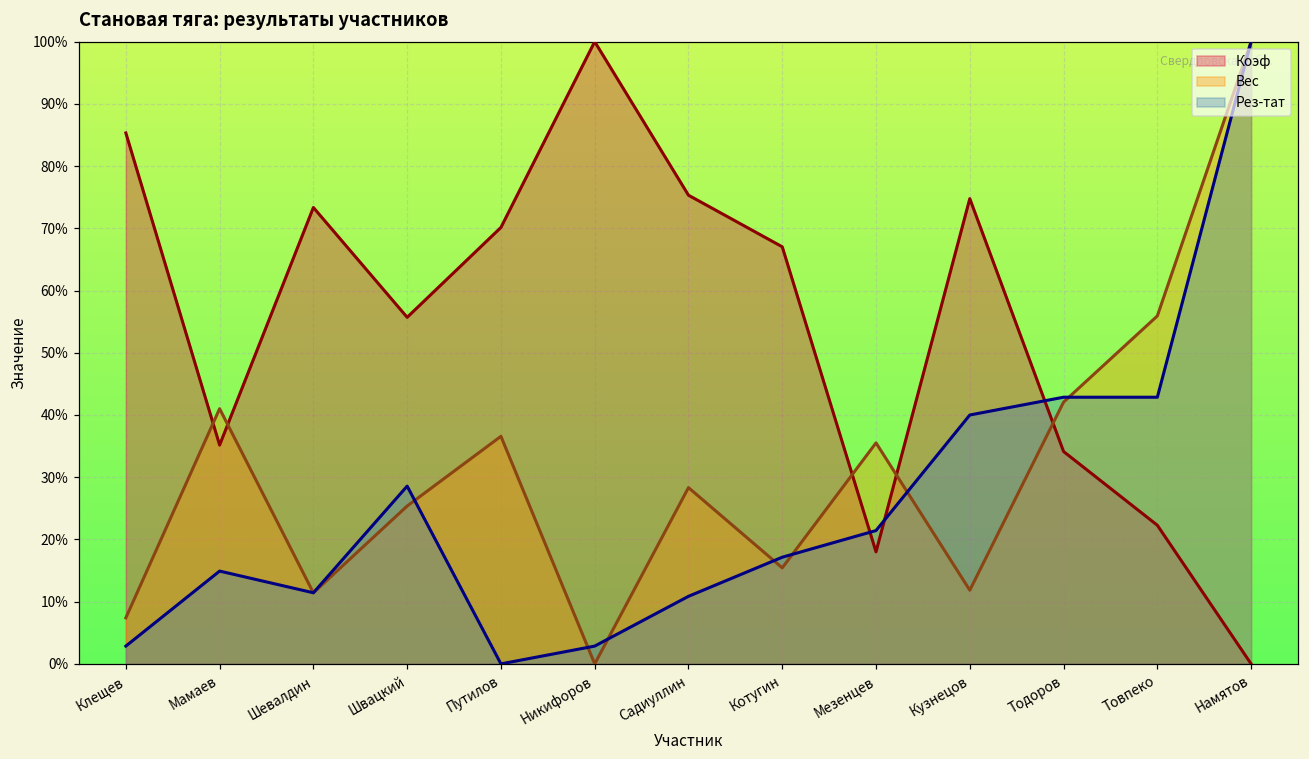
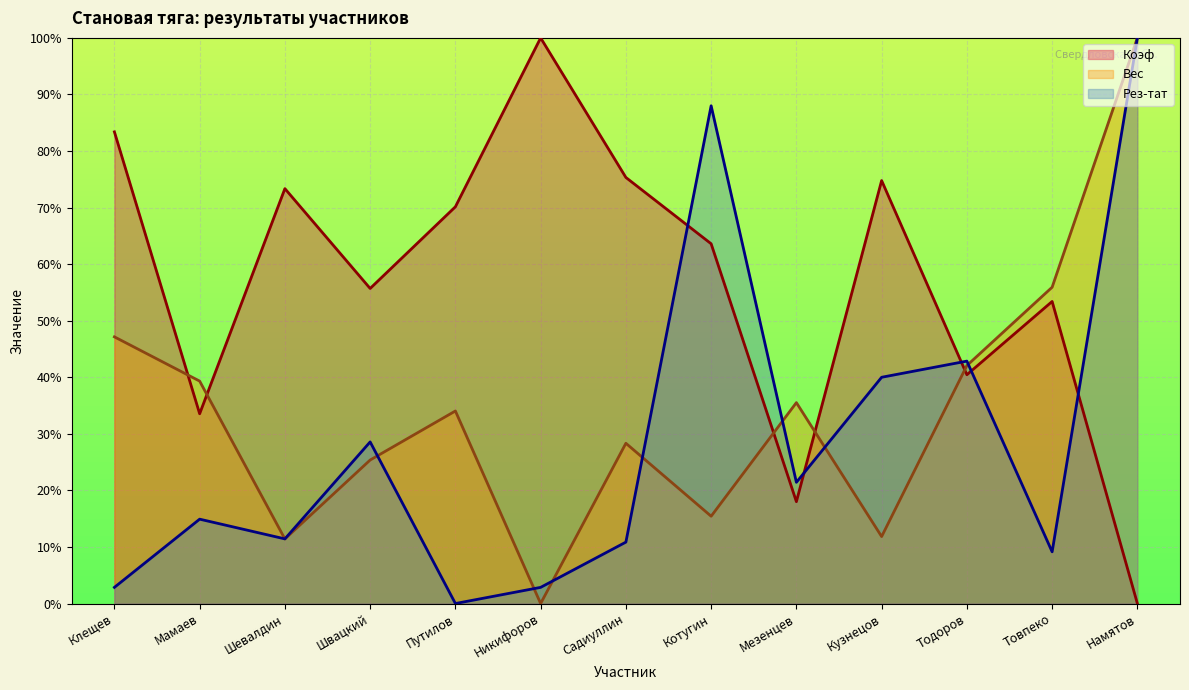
Коэф, Клещев: 85% -> 83%
Вес, Клещев: 7% -> 47%
Коэф, Мамаев: 35% -> 34%
Вес, Мамаев: 41% -> 39%
Вес, Путилов: 37% -> 34%
Коэф, Котугин: 67% -> 64%
Рез-тат, Котугин: 17% -> 88%
Коэф, Тодоров: 34% -> 40%
Коэф, Товпеко: 22% -> 53%
Рез-тат, Товпеко: 43% -> 9%
